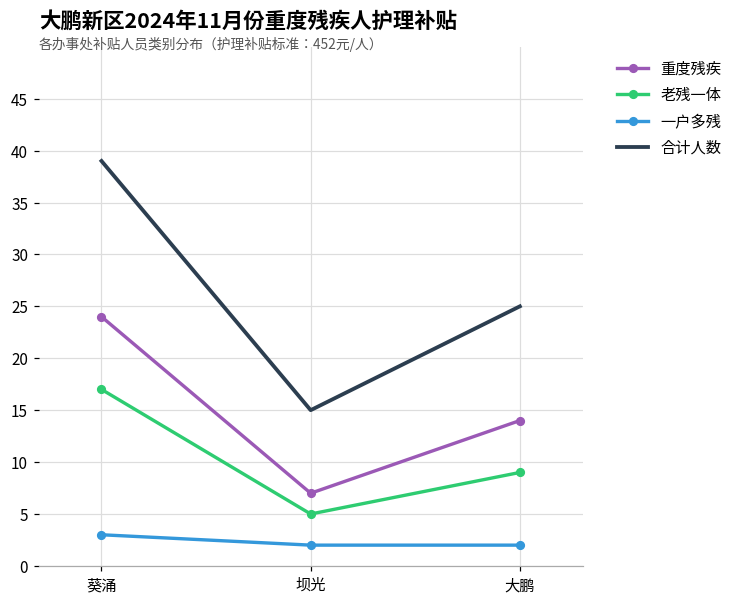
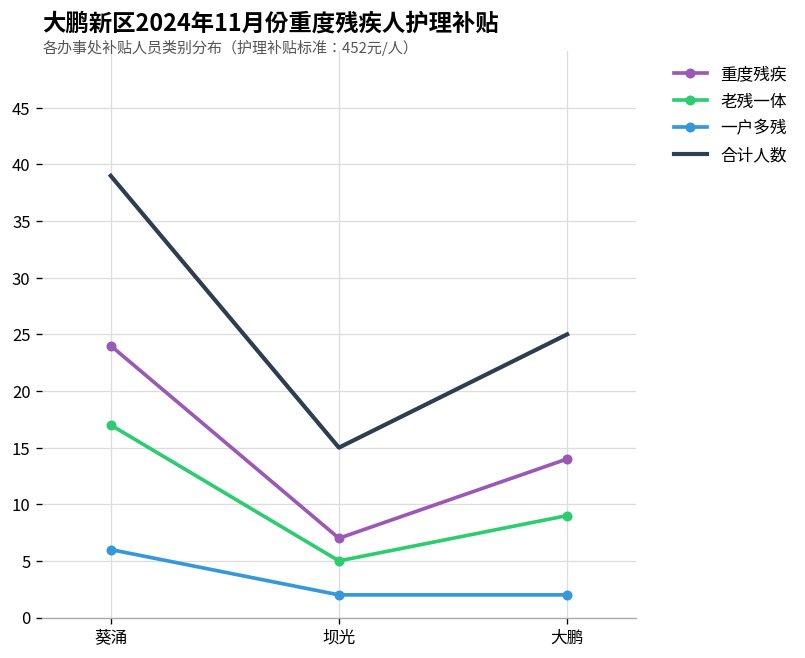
一户多残, 葵涌: 3 -> 6
